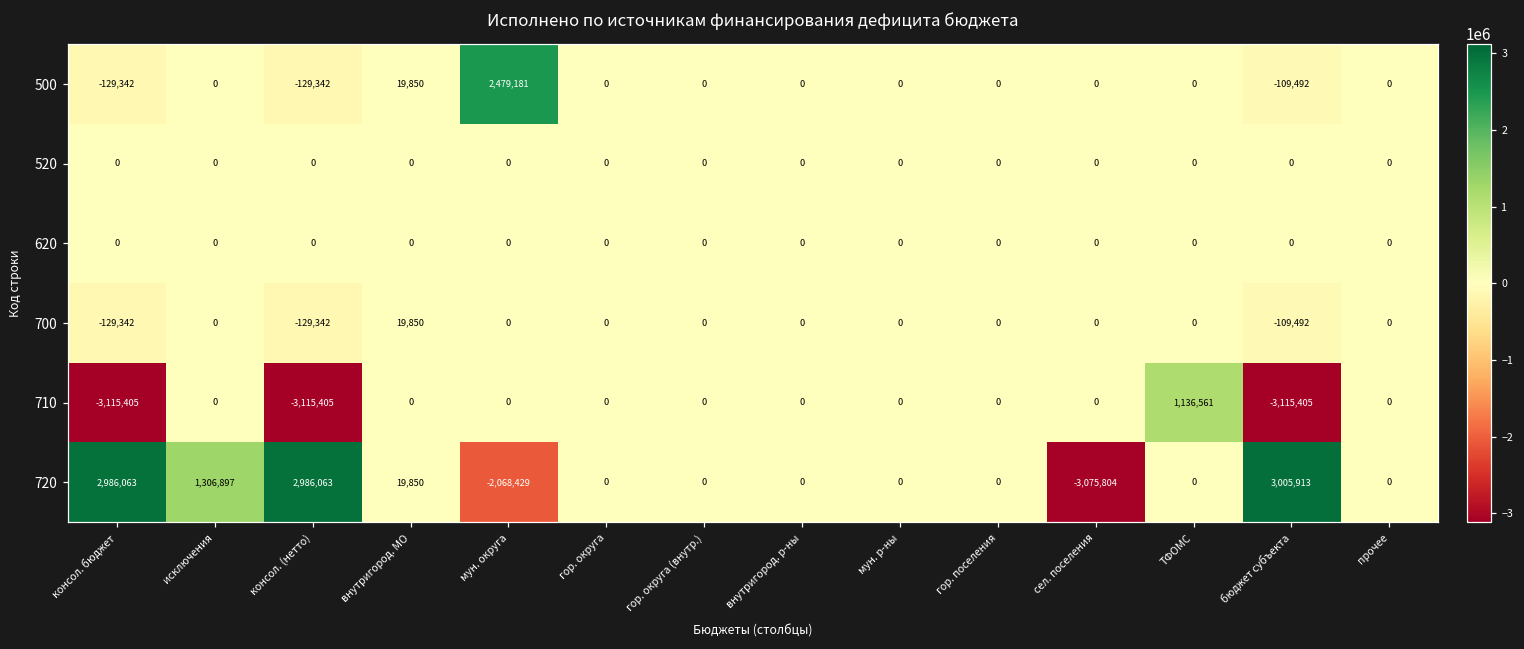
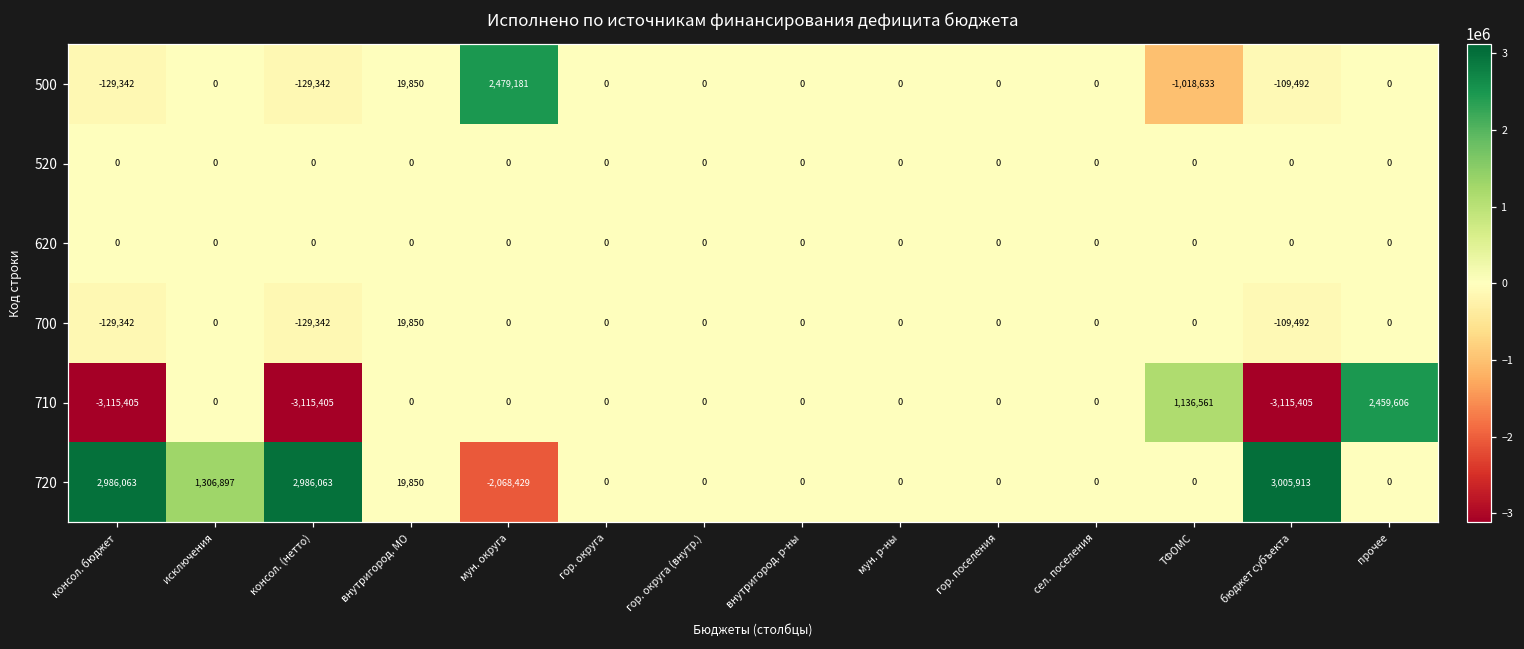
500, ТФОМС: 0 -> -1,018,633
710, прочее: 0 -> 2,459,606
720, сел. поселения: -3,075,804 -> 0
